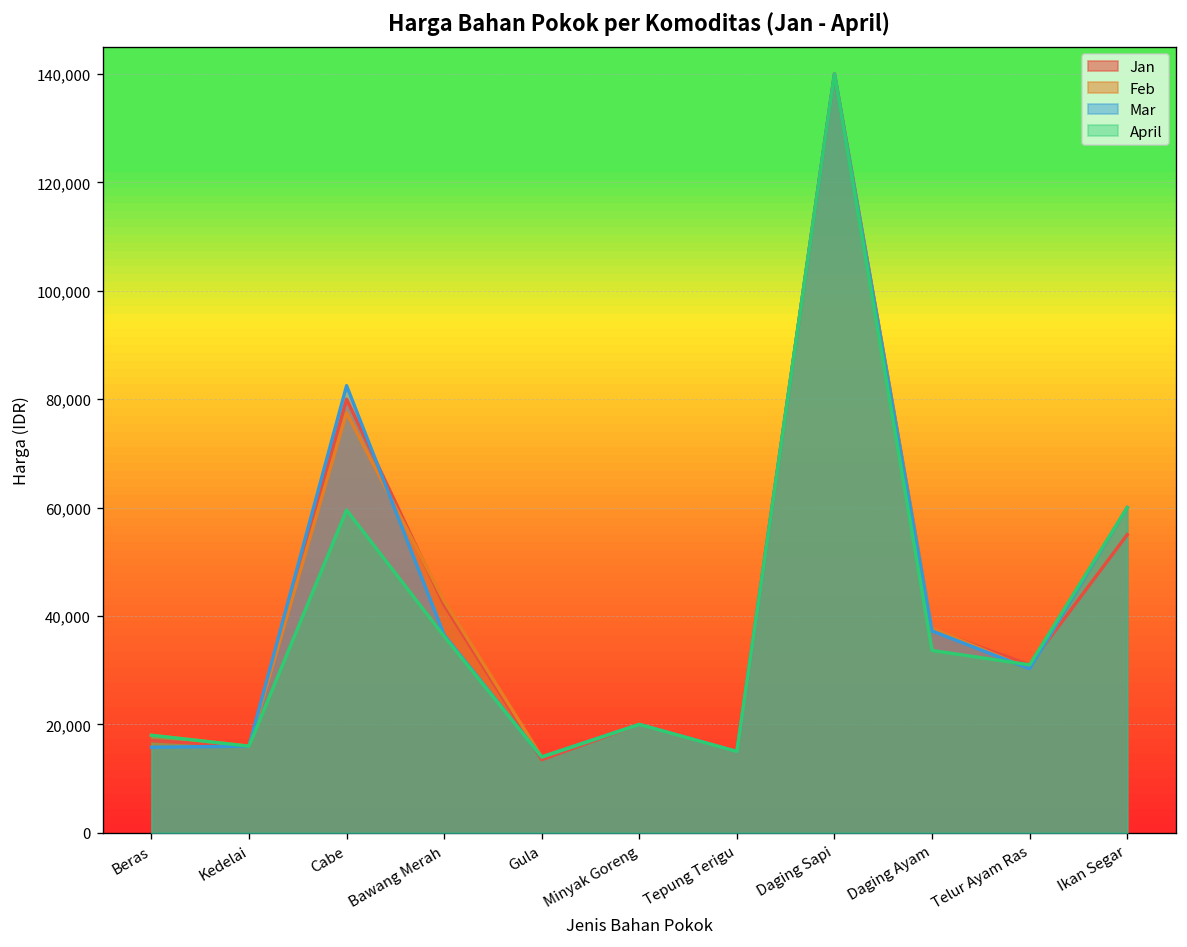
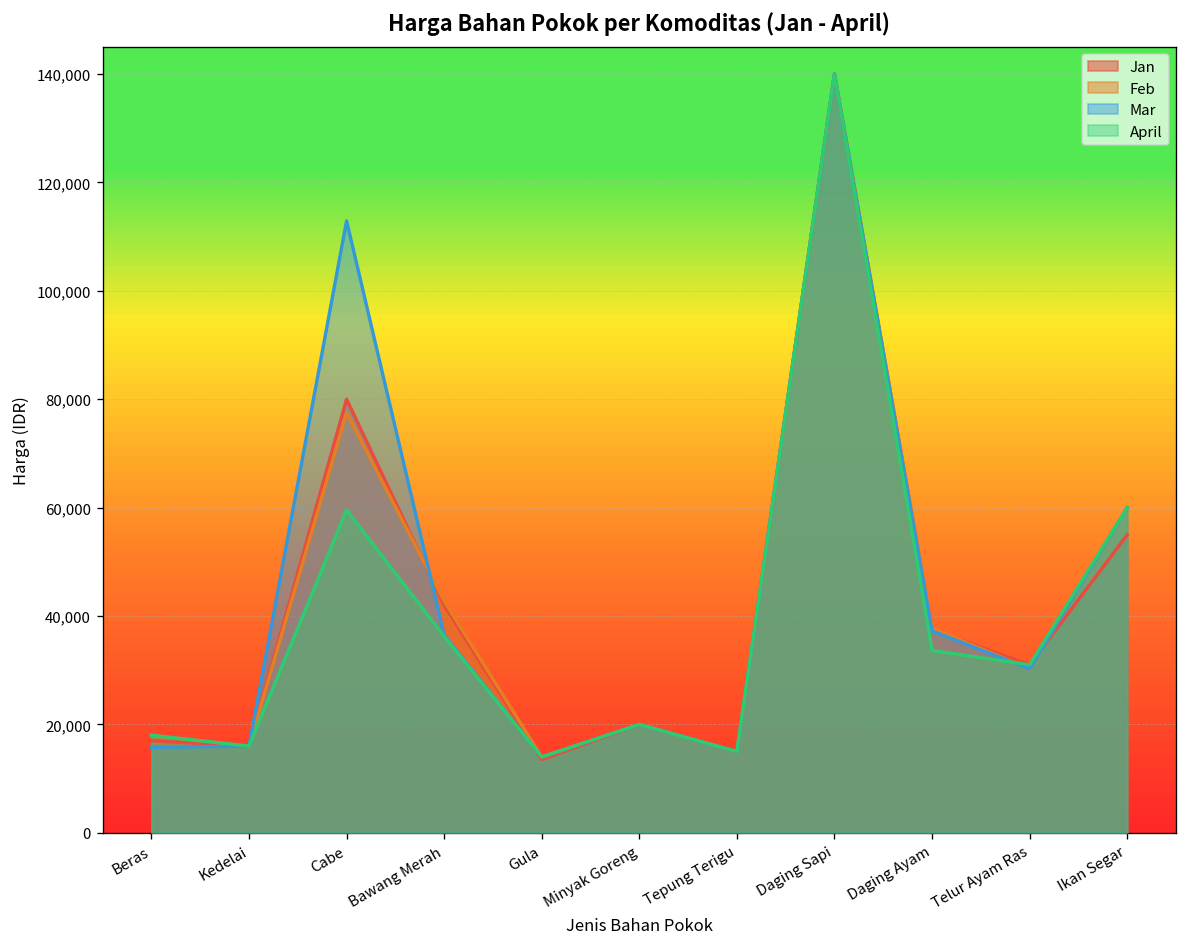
Mar, Cabe: 83,000 -> 113,000
